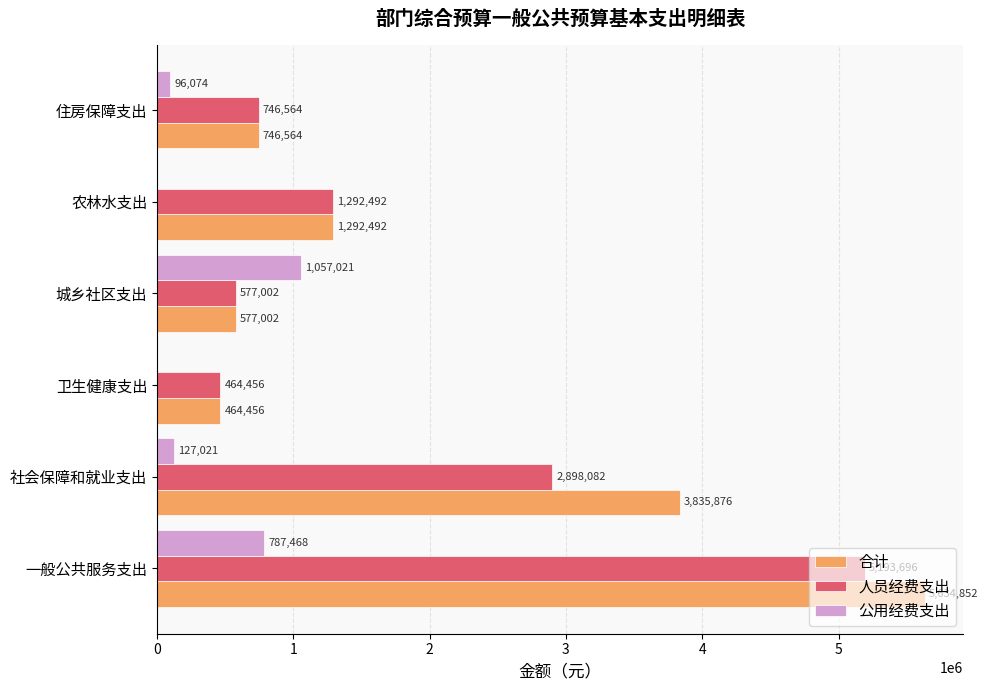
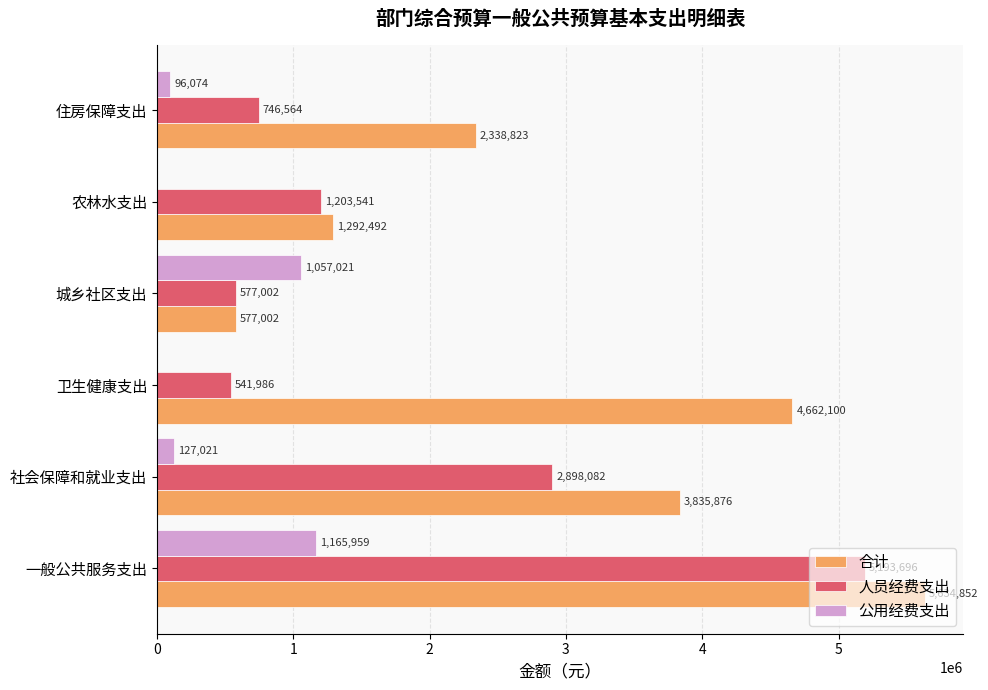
合计, 住房保障支出: 746,564 -> 2,338,823
人员经费支出, 农林水支出: 1,292,492 -> 1,203,541
人员经费支出, 卫生健康支出: 464,456 -> 541,986
合计, 卫生健康支出: 464,456 -> 4,662,100
公用经费支出, 一般公共服务支出: 787,468 -> 1,165,959
